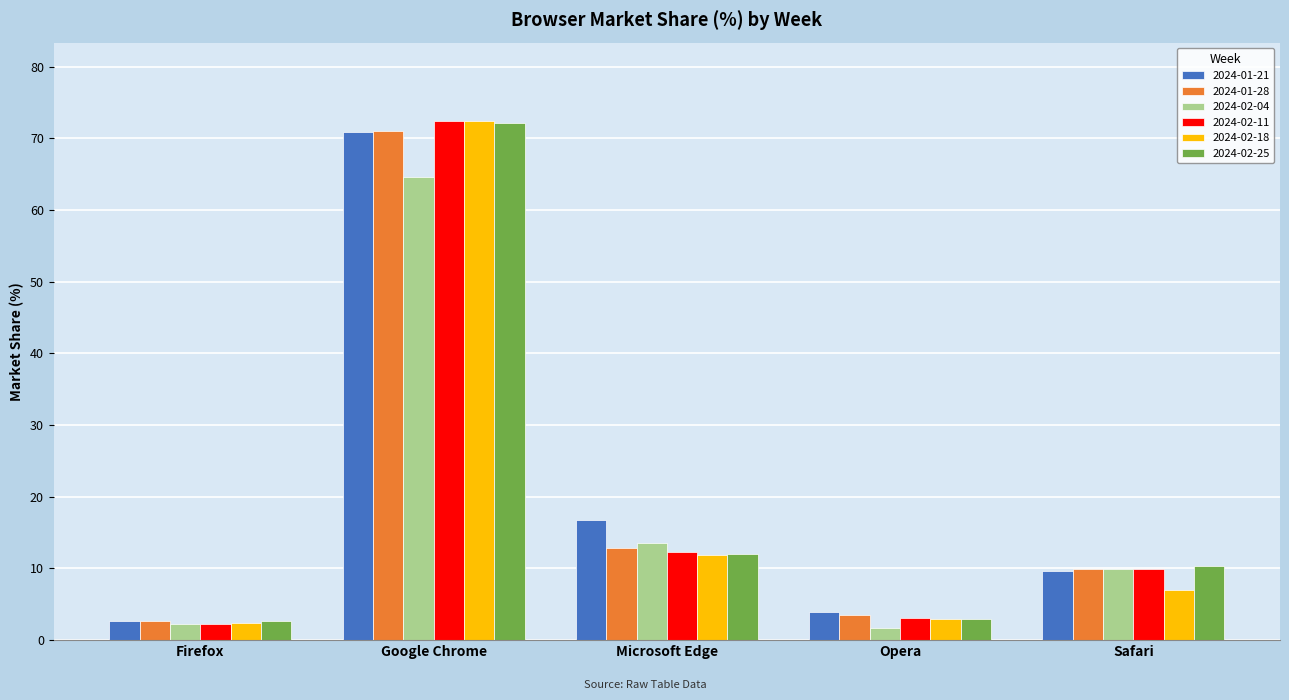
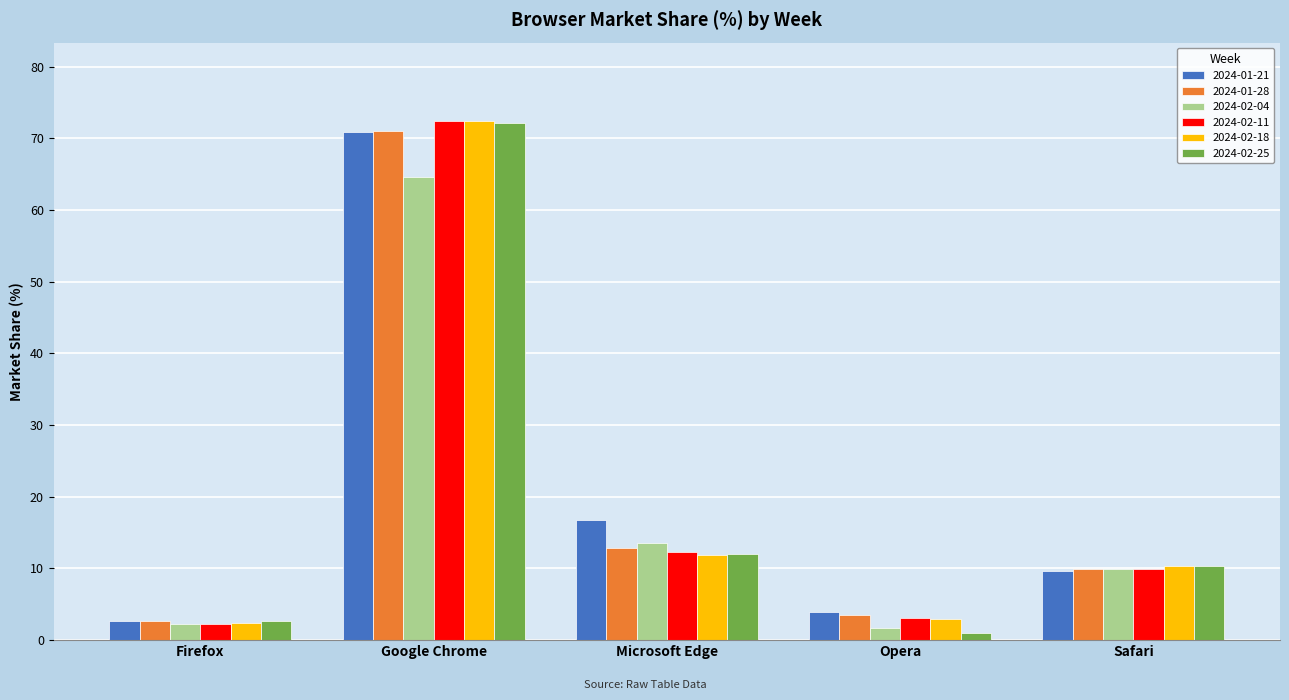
2024-02-25, Opera: 3 -> 1
2024-02-18, Safari: 7 -> 10
